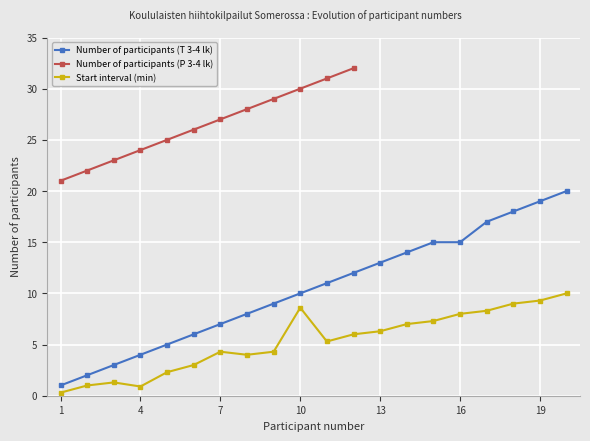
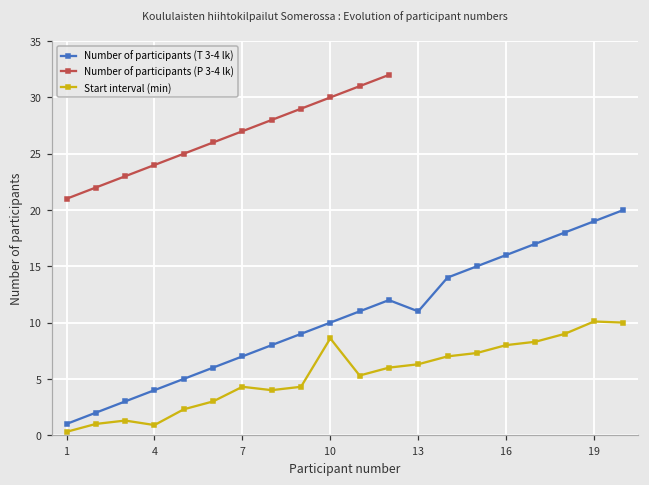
Number of participants (T 3-4 lk), 13: 13 -> 11
Number of participants (T 3-4 lk), 16: 15 -> 16
Start interval (min), 19: 9.3 -> 10.1
